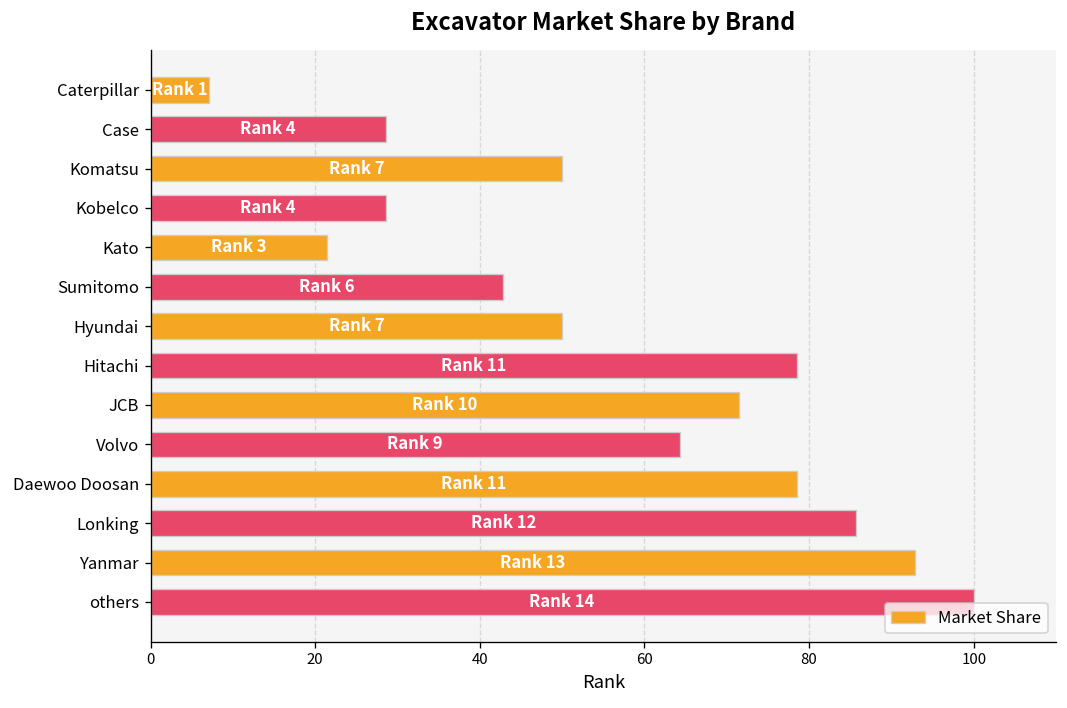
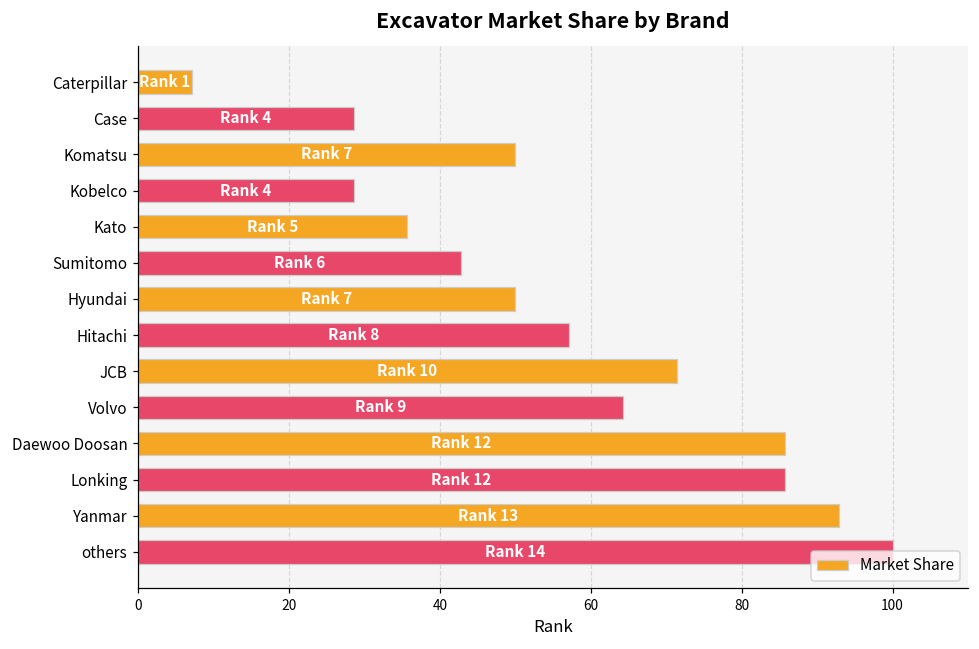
Kato: 3 -> 5
Hitachi: 11 -> 8
Daewoo Doosan: 11 -> 12
